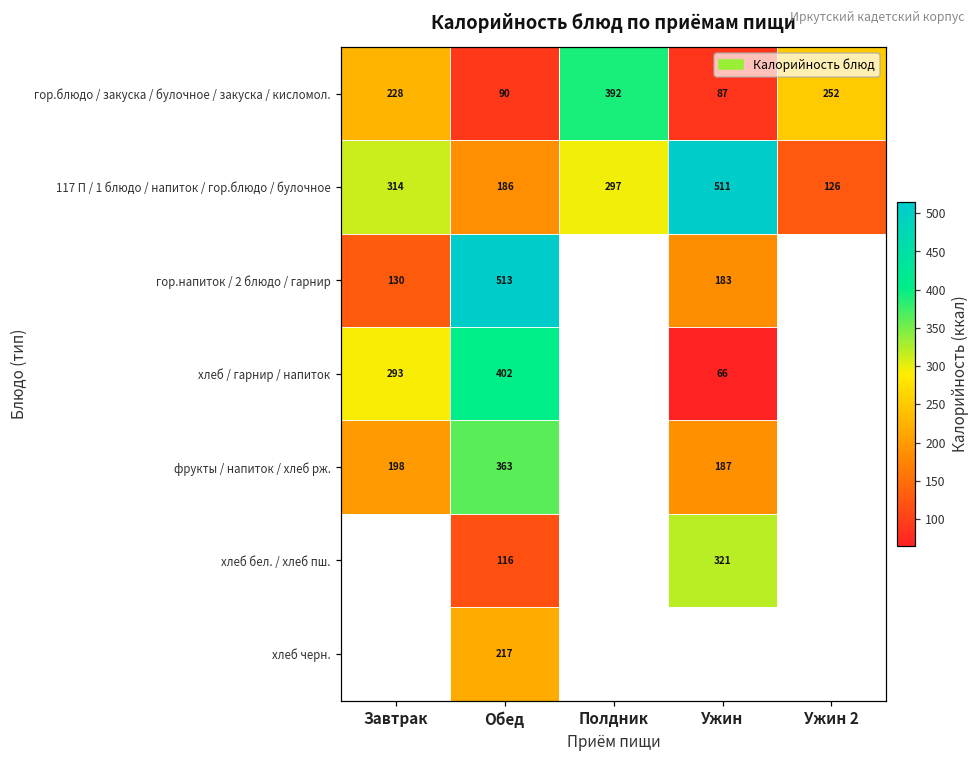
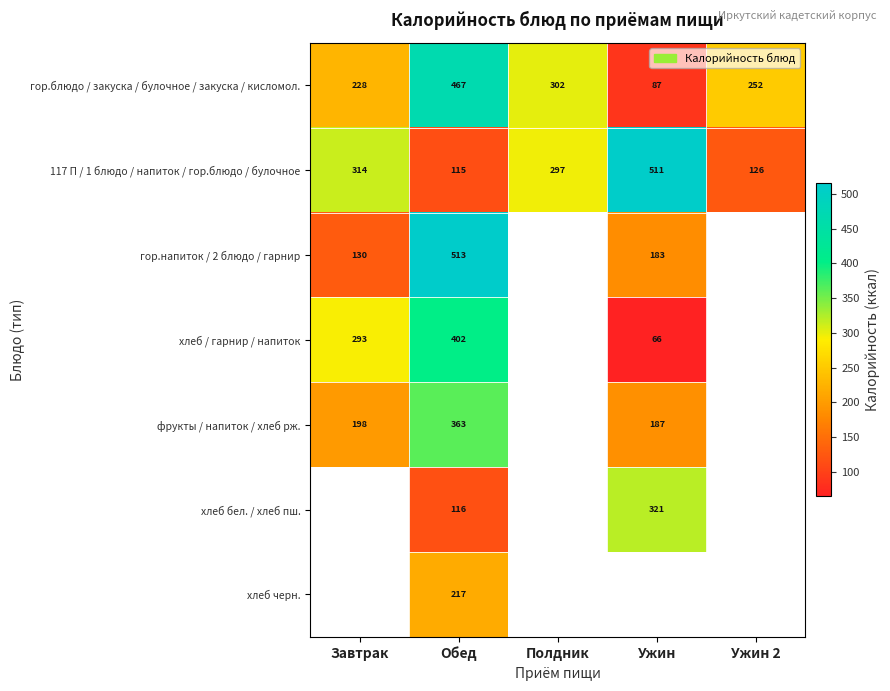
гор.блюдо / закуска / булочное / закуска / кисломол., Обед: 90 -> 467
гор.блюдо / закуска / булочное / закуска / кисломол., Полдник: 392 -> 302
117 П / 1 блюдо / напиток / гор.блюдо / булочное, Обед: 186 -> 115
